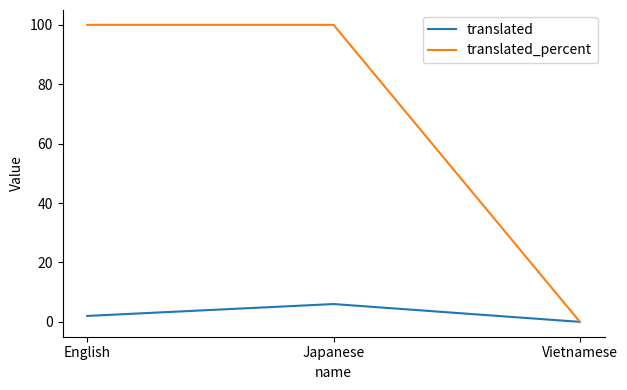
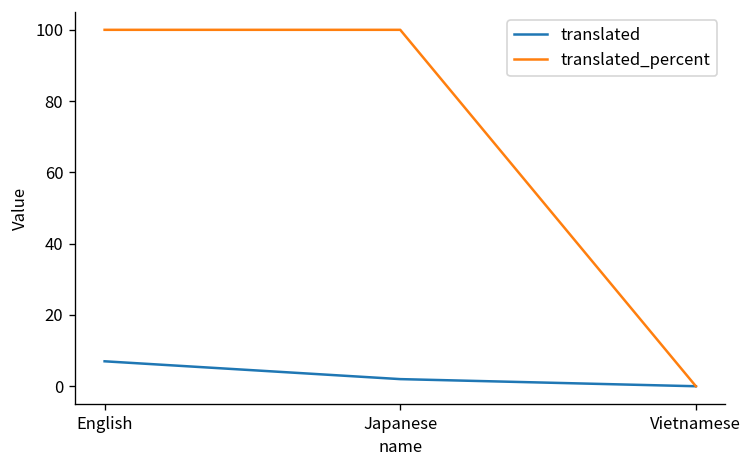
translated, English: 2 -> 7
translated, Japanese: 6 -> 2
